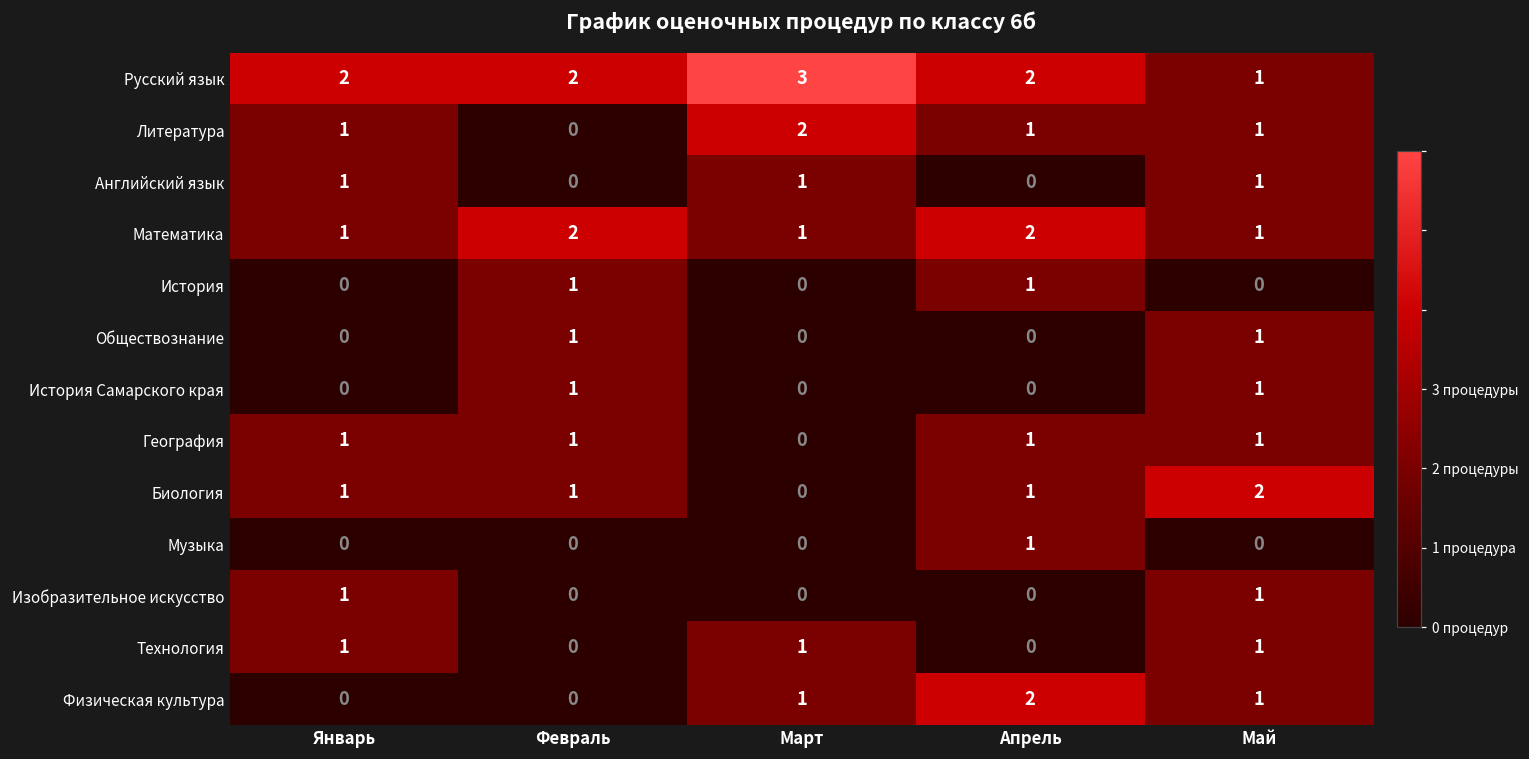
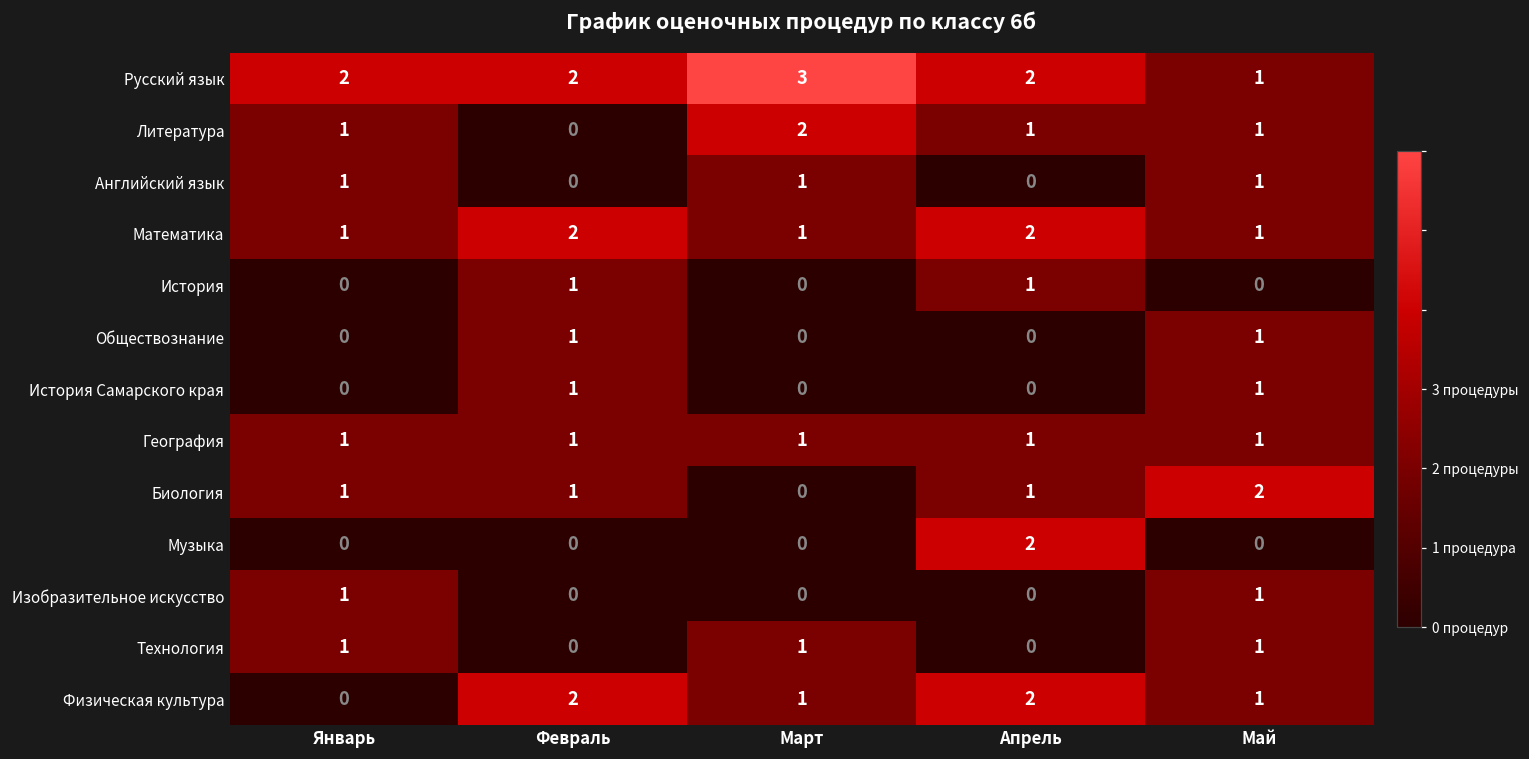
География, Март: 0 -> 1
Музыка, Апрель: 1 -> 2
Физическая культура, Февраль: 0 -> 2
